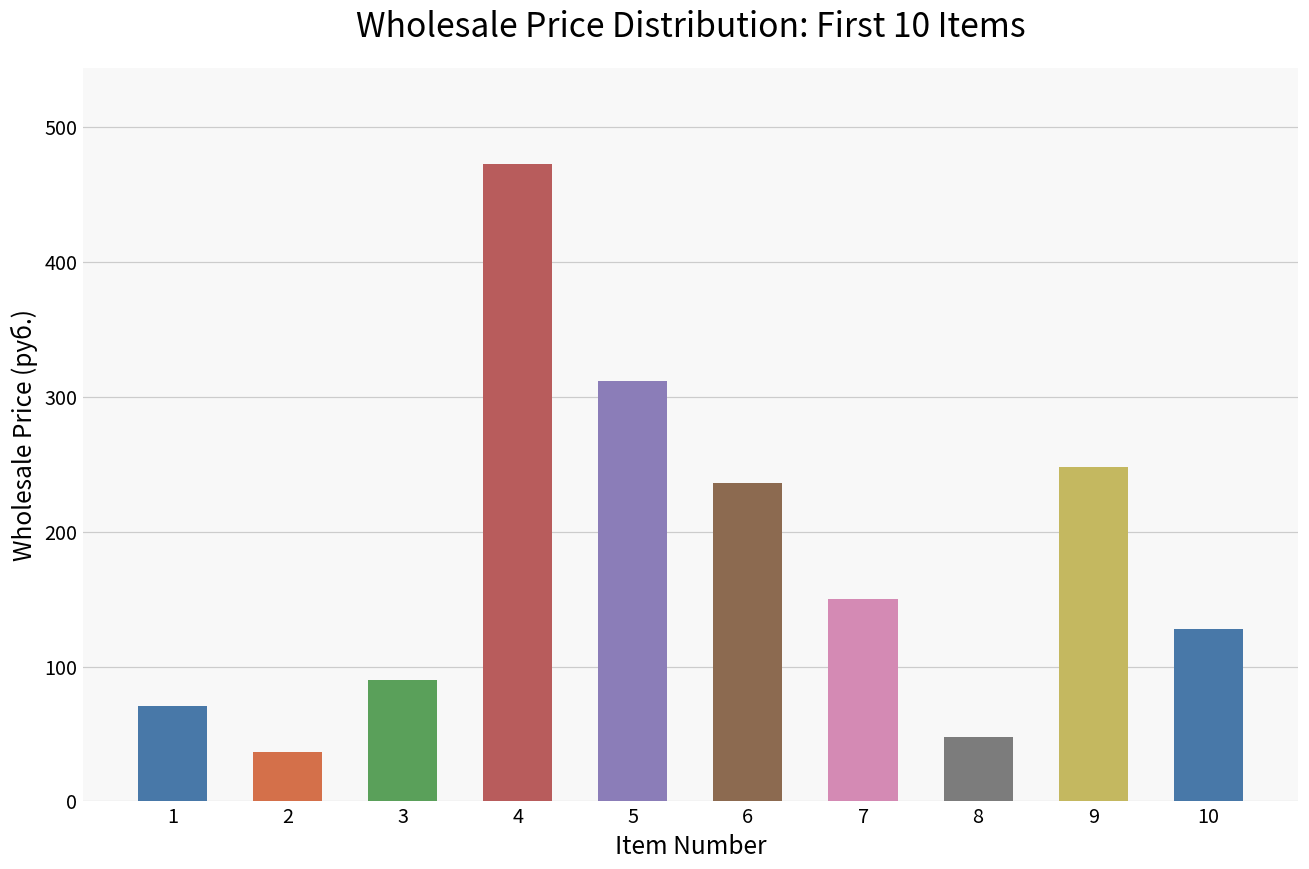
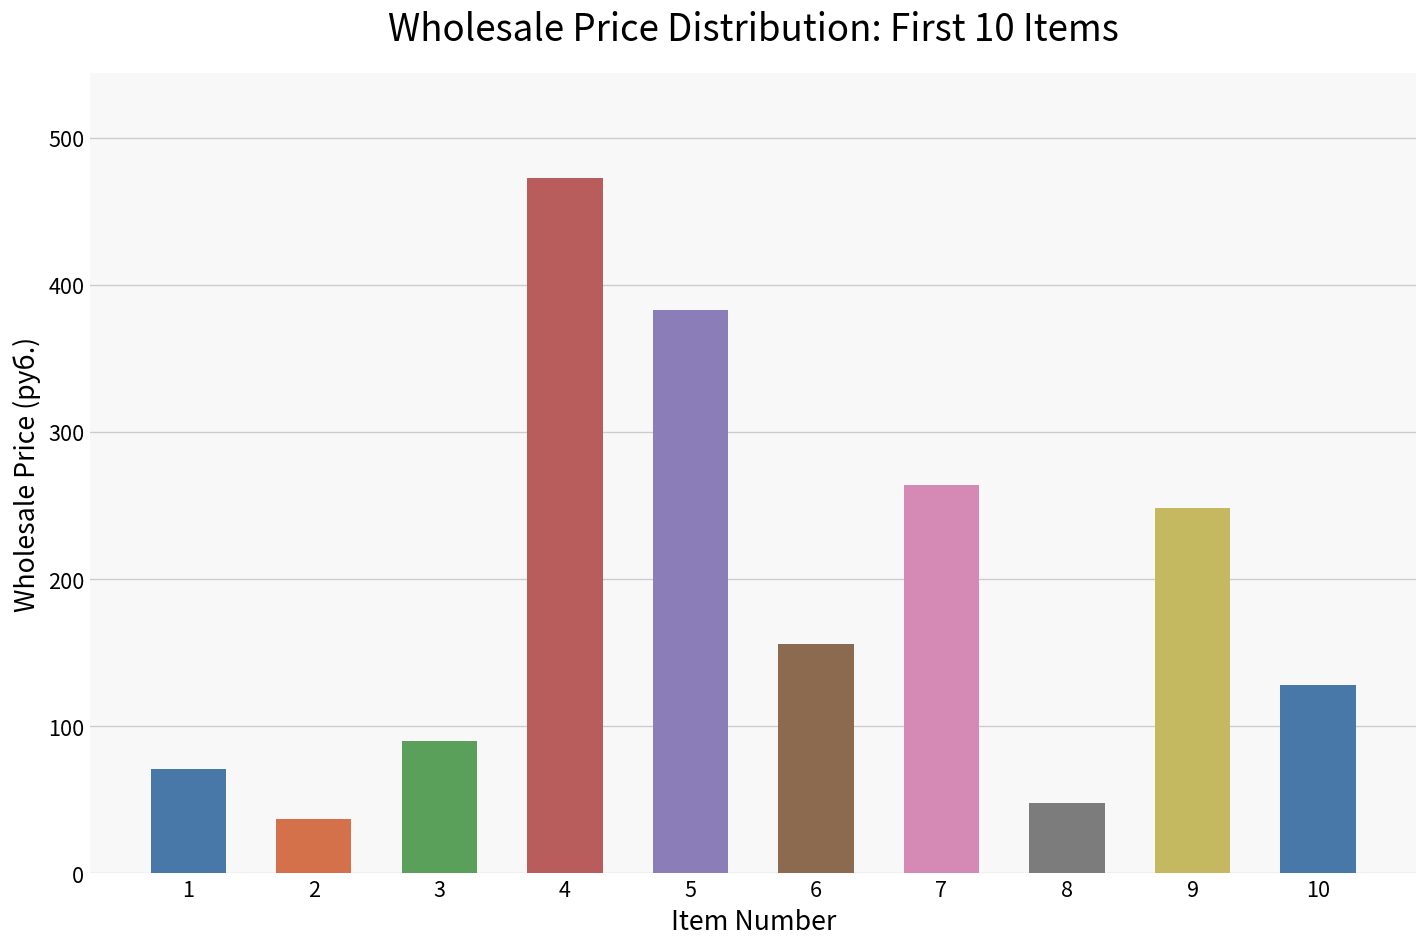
5: 312 -> 383
6: 236 -> 156
7: 150 -> 264
